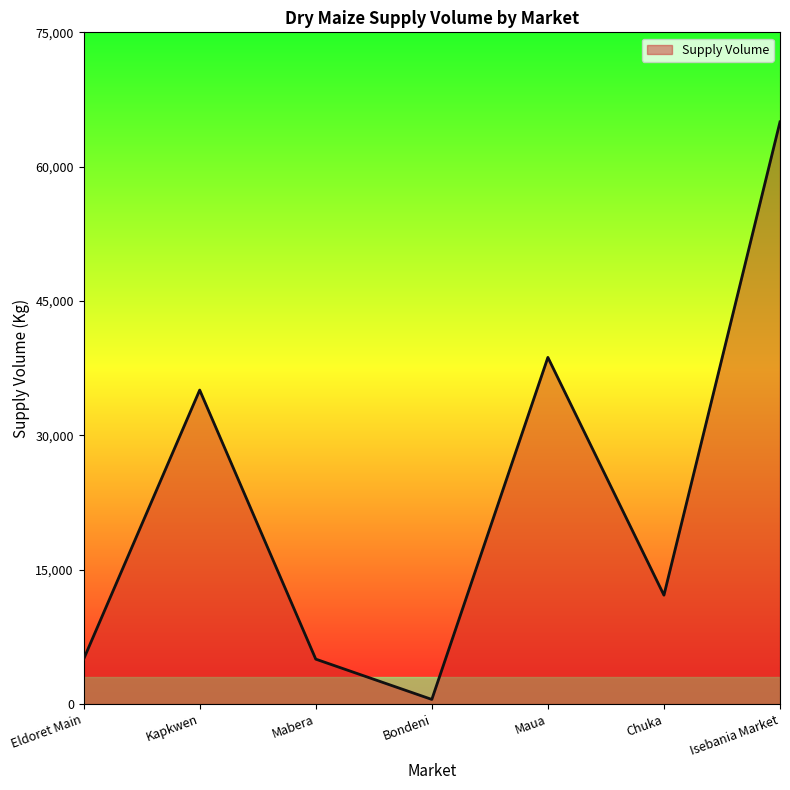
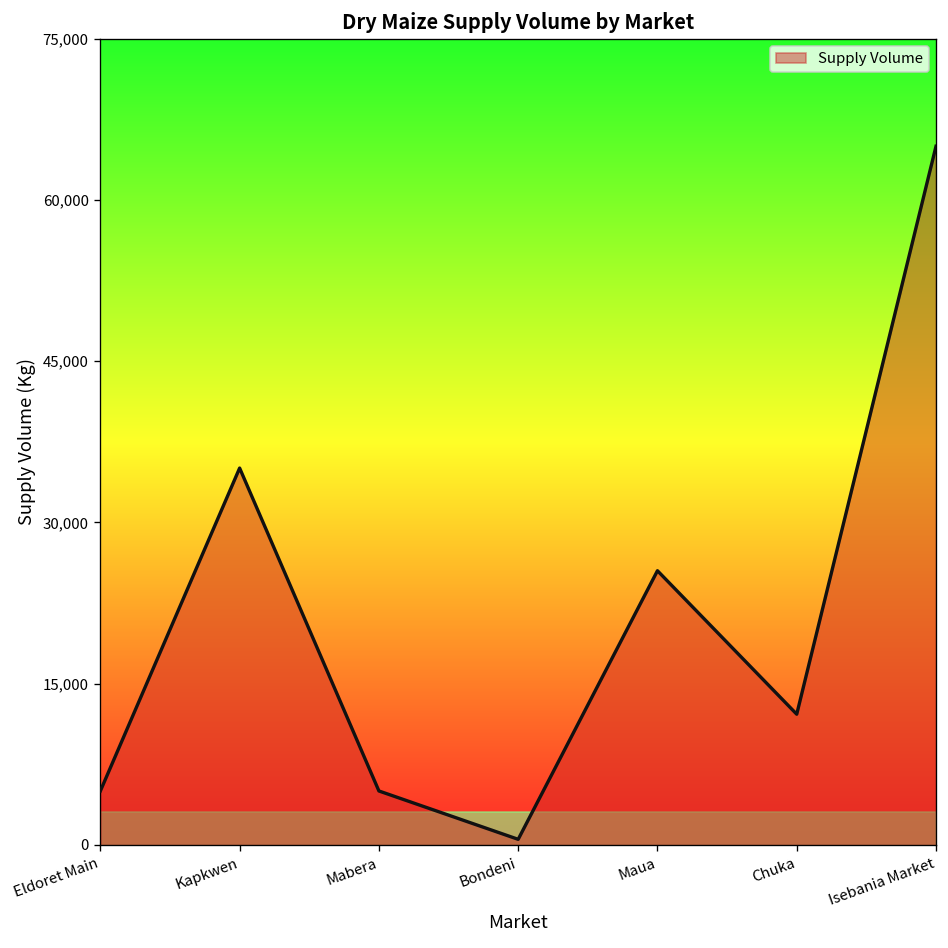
Maua: 39,000 -> 25,000
